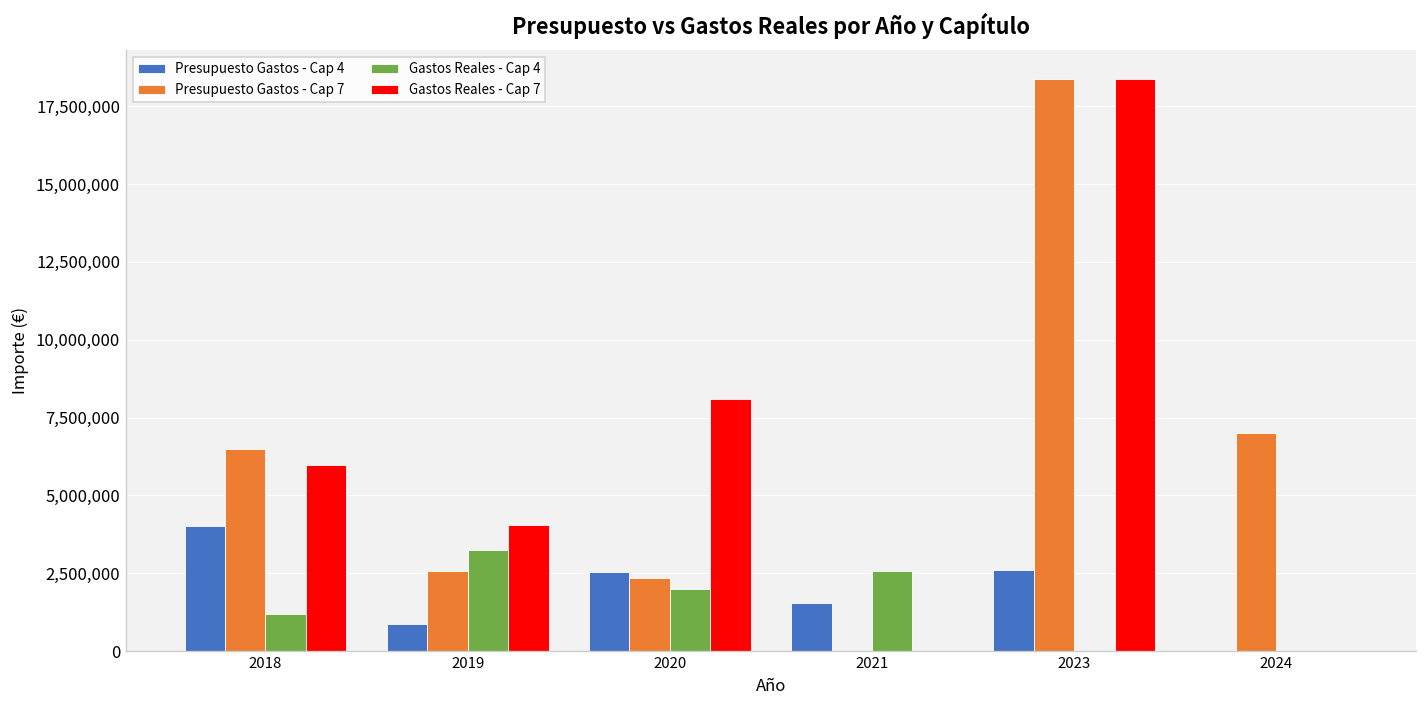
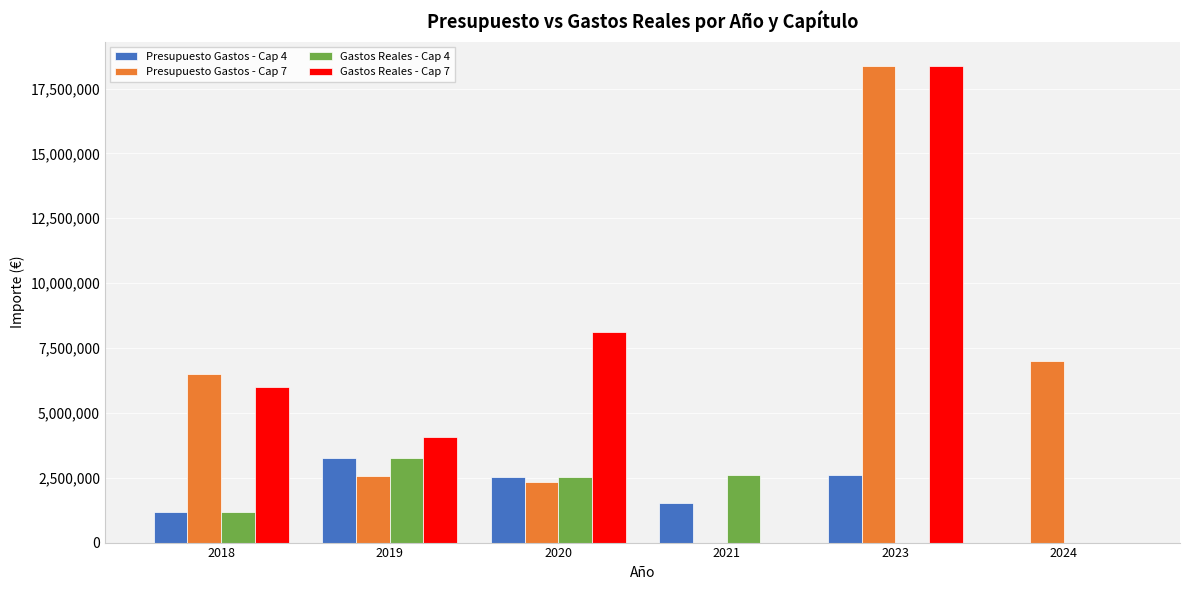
Presupuesto Gastos - Cap 4, 2018: 4,000,000 -> 1,200,000
Presupuesto Gastos - Cap 4, 2019: 900,000 -> 3,300,000
Gastos Reales - Cap 4, 2020: 2,000,000 -> 2,500,000
